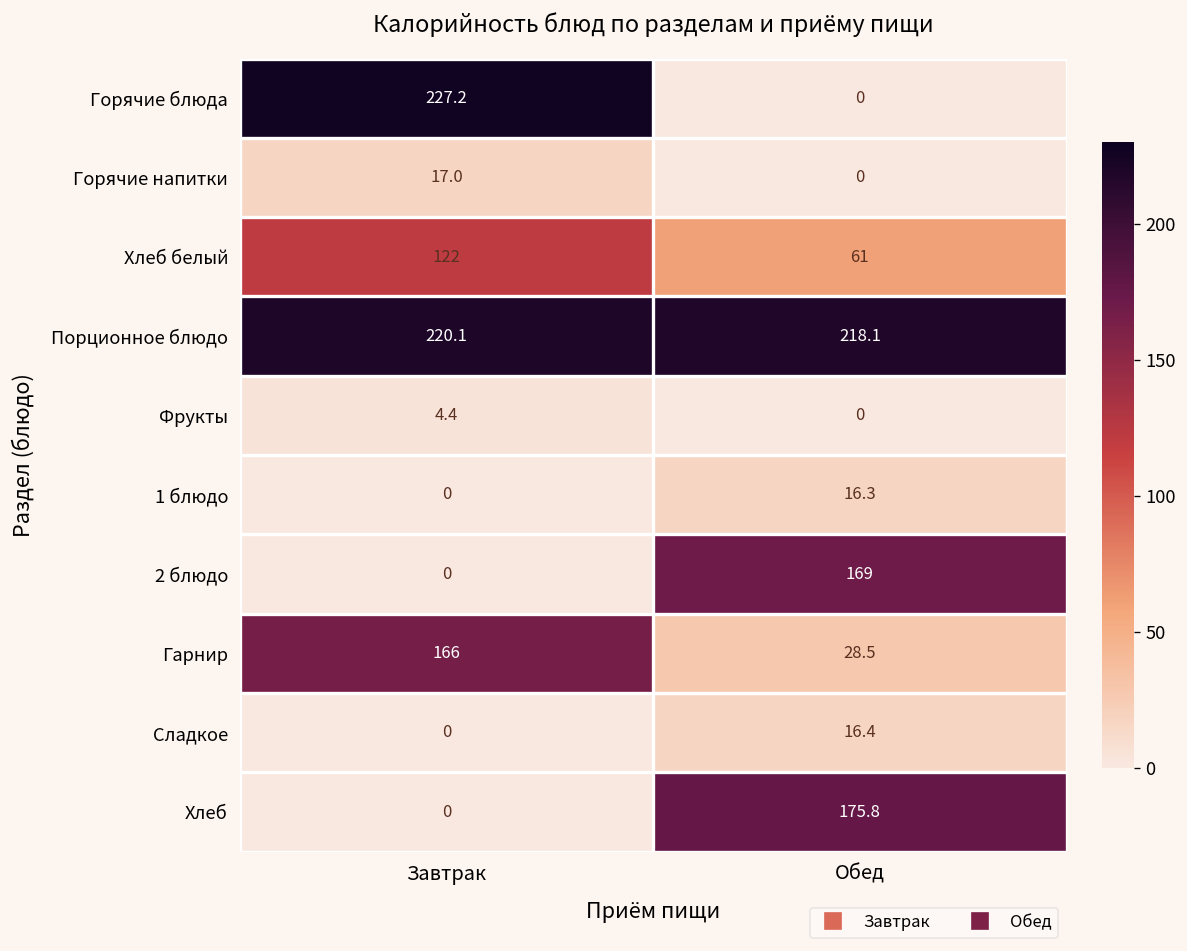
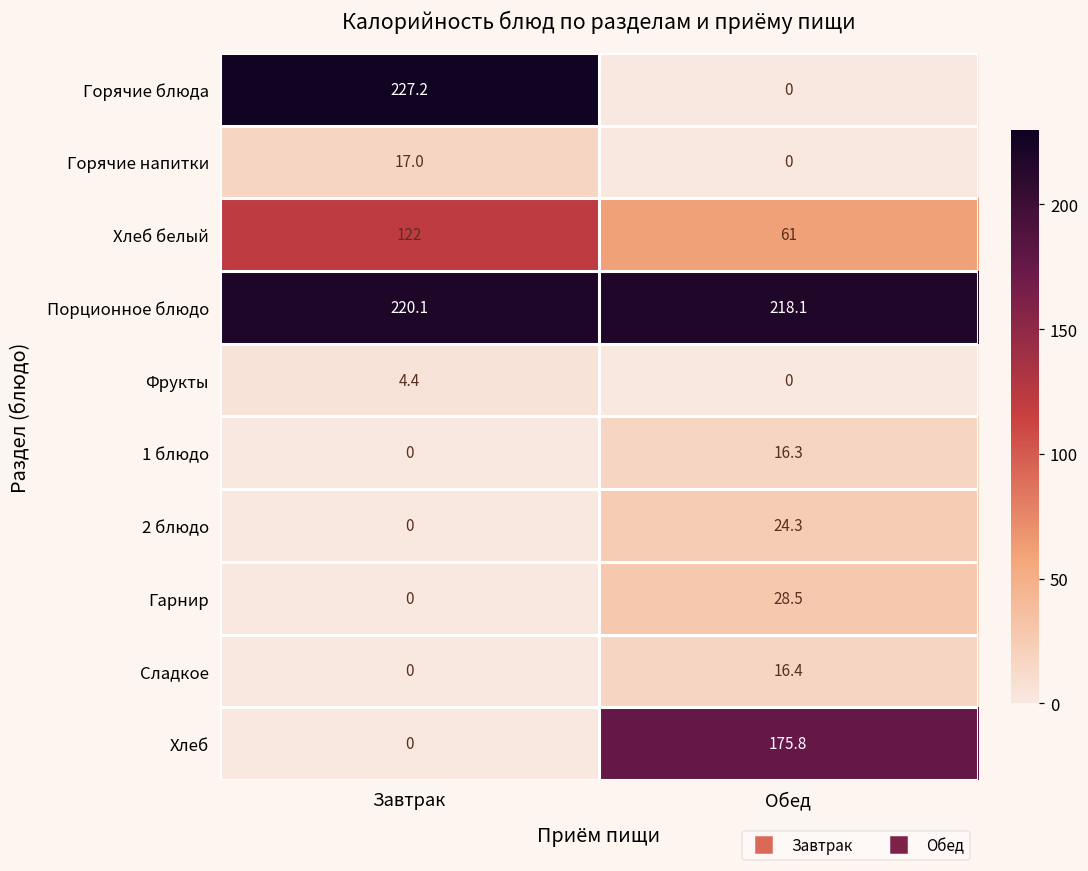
2 блюдо, Обед: 169 -> 24.3
Гарнир, Завтрак: 166 -> 0
